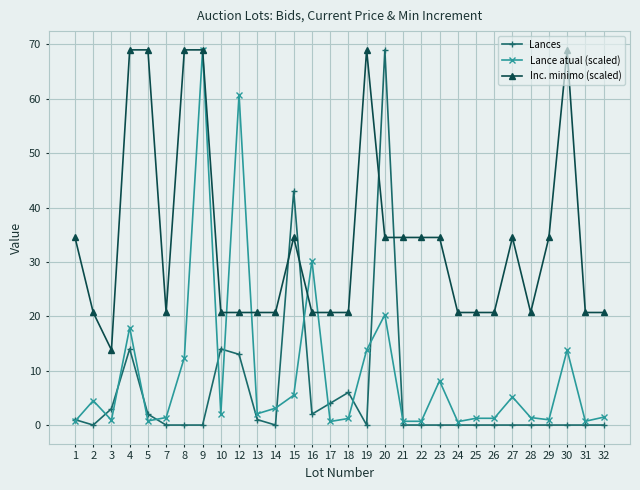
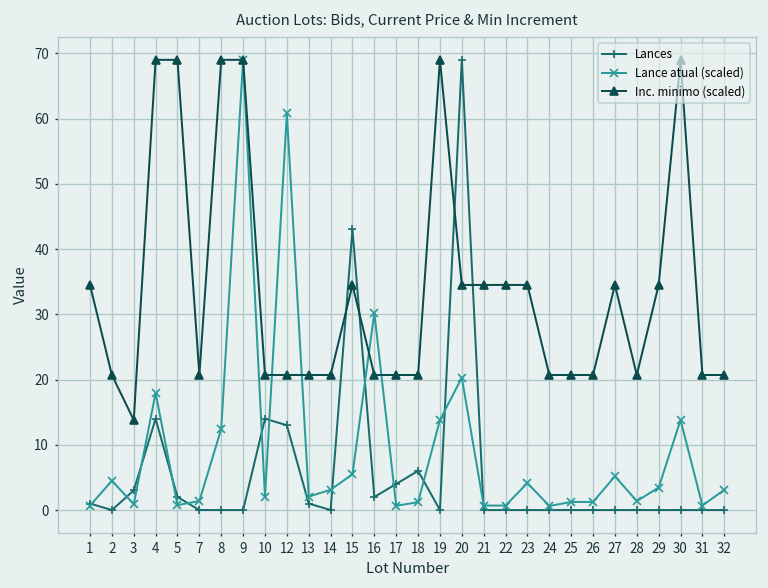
Lance atual (scaled), 23: 8 -> 4
Lance atual (scaled), 29: 1 -> 3
Lance atual (scaled), 32: 1 -> 3
